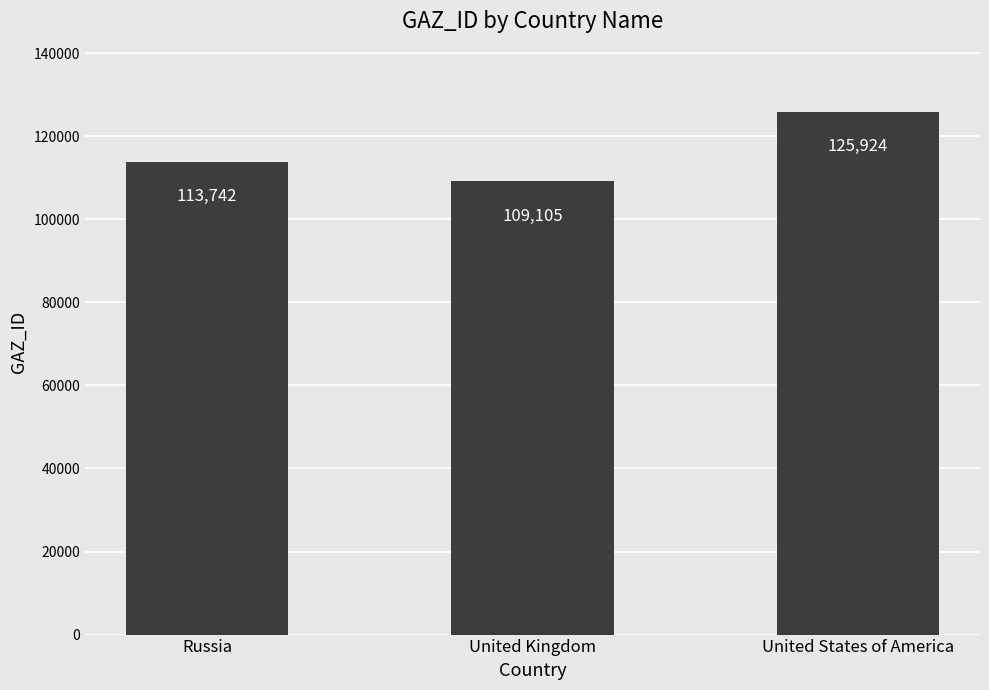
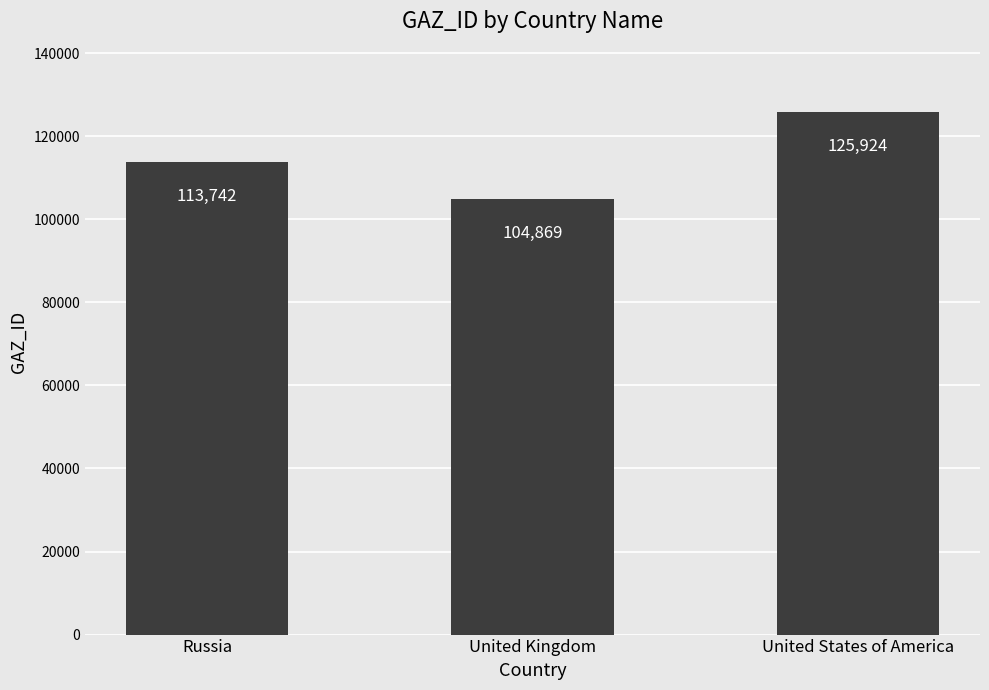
United Kingdom: 109,105 -> 104,869
